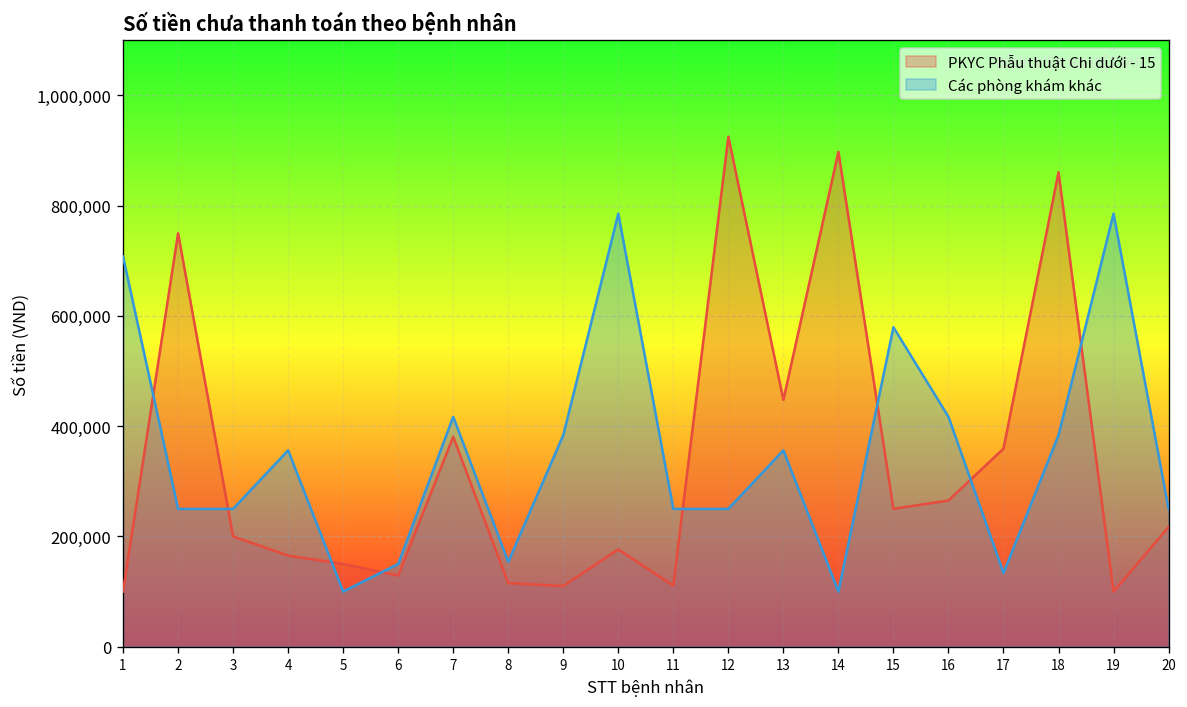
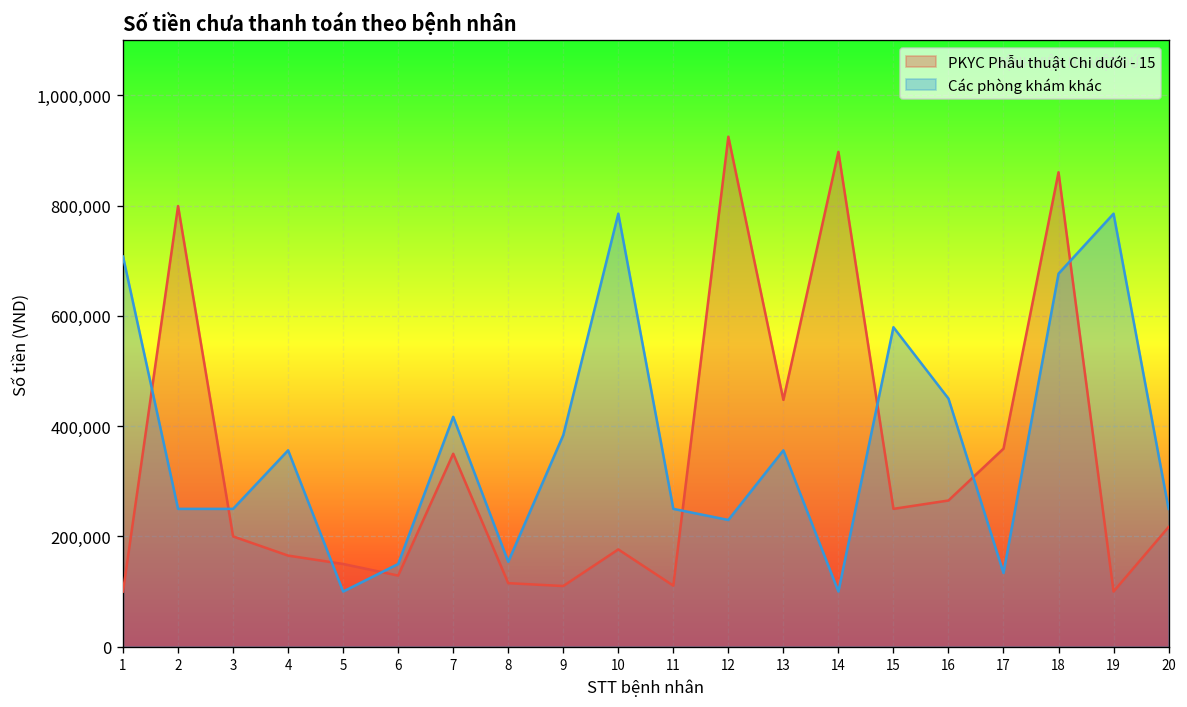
PKYC Phẫu thuật Chi dưới - 15, 2: 750,000 -> 800,000
PKYC Phẫu thuật Chi dưới - 15, 7: 380,000 -> 350,000
Các phòng khám khác, 12: 250,000 -> 230,000
Các phòng khám khác, 16: 420,000 -> 450,000
Các phòng khám khác, 18: 380,000 -> 680,000
